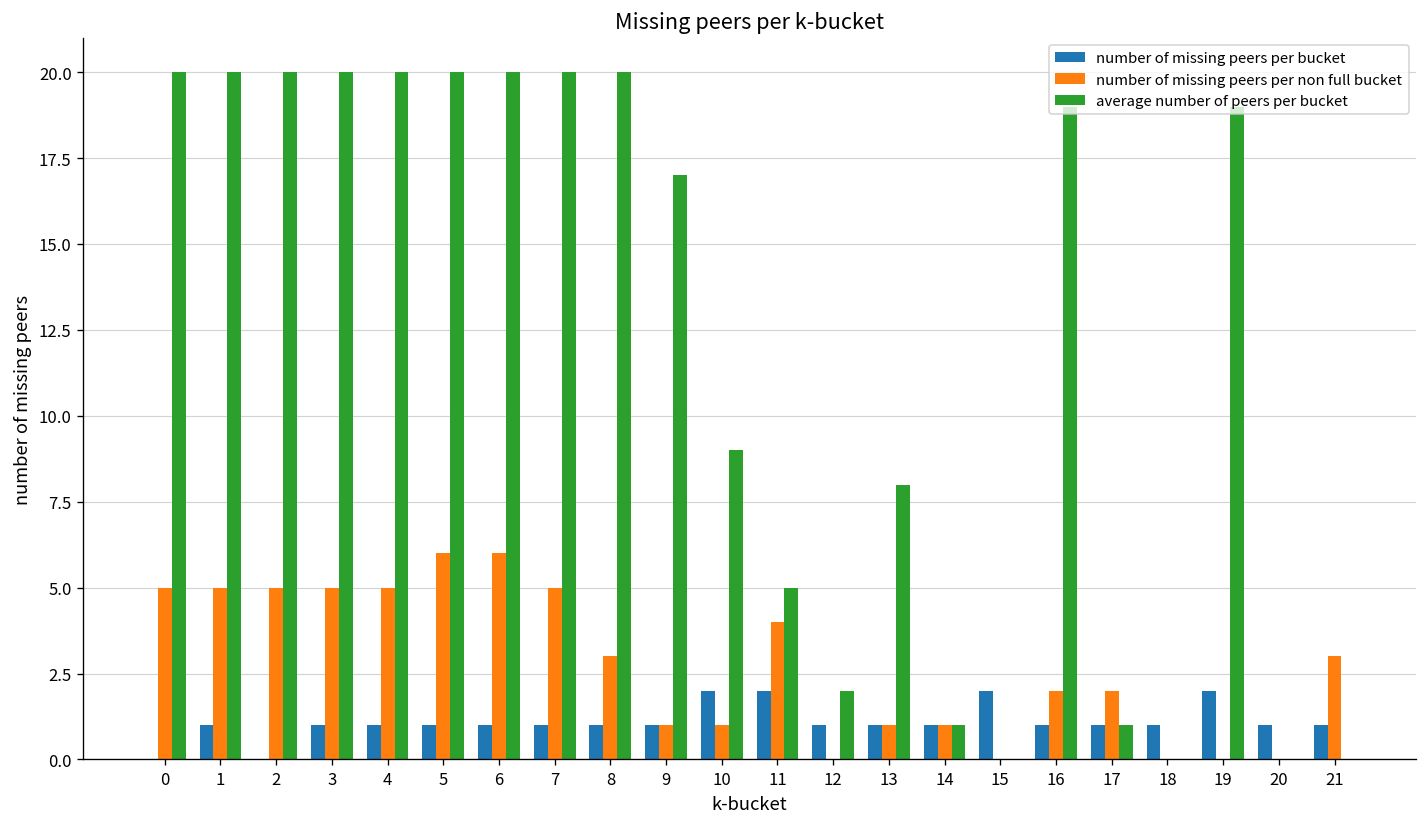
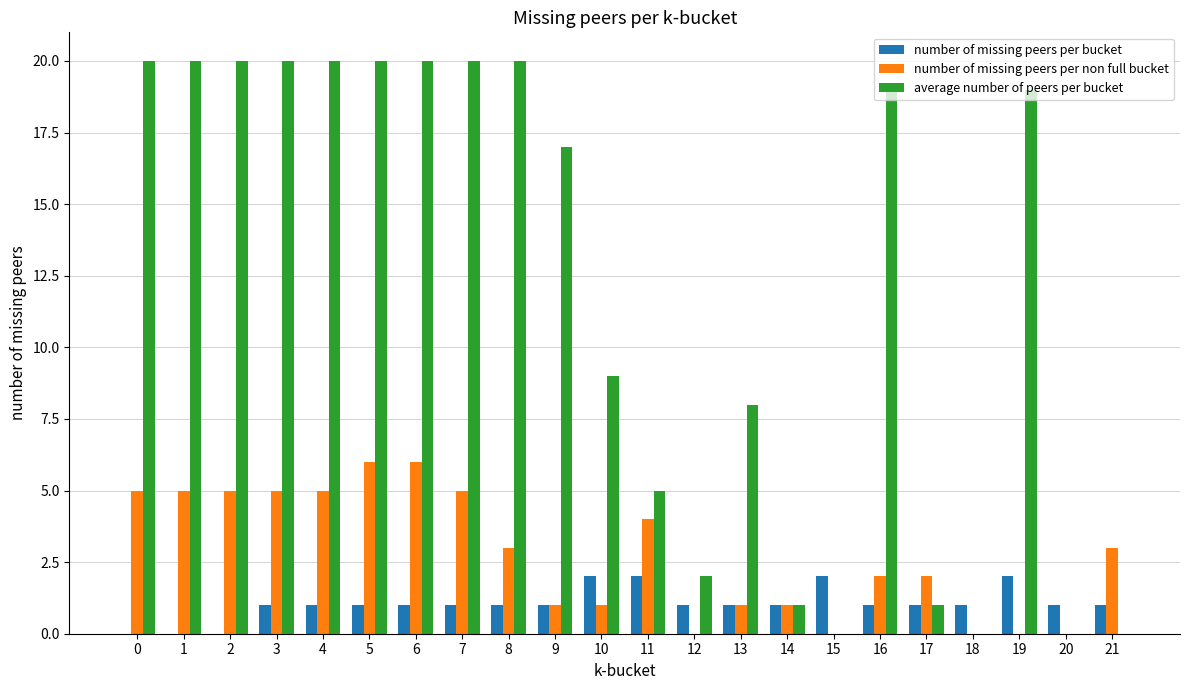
number of missing peers per bucket, 1: 1 -> 0
